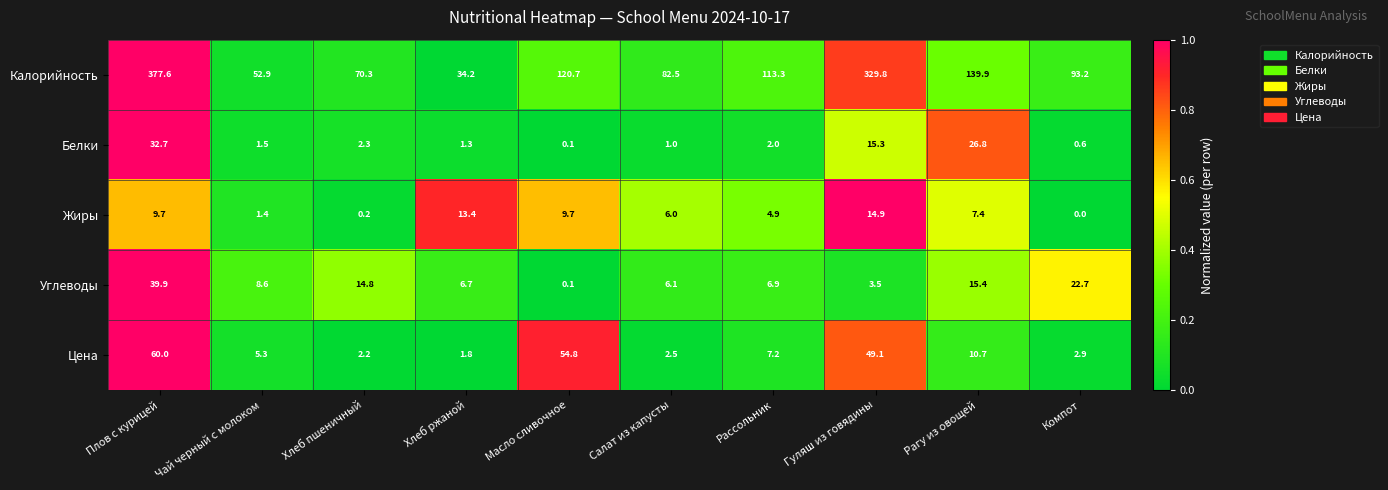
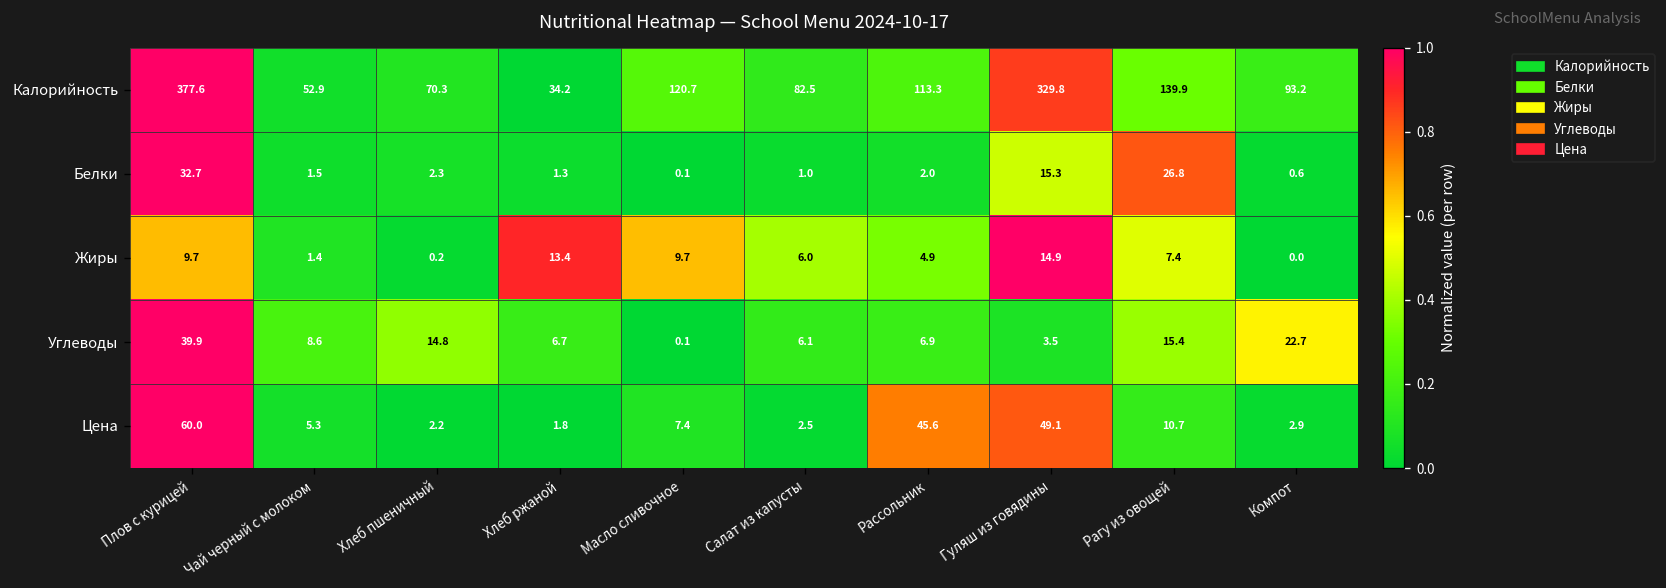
Цена, Масло сливочное: 54.8 -> 7.4
Цена, Рассольник: 7.2 -> 45.6
